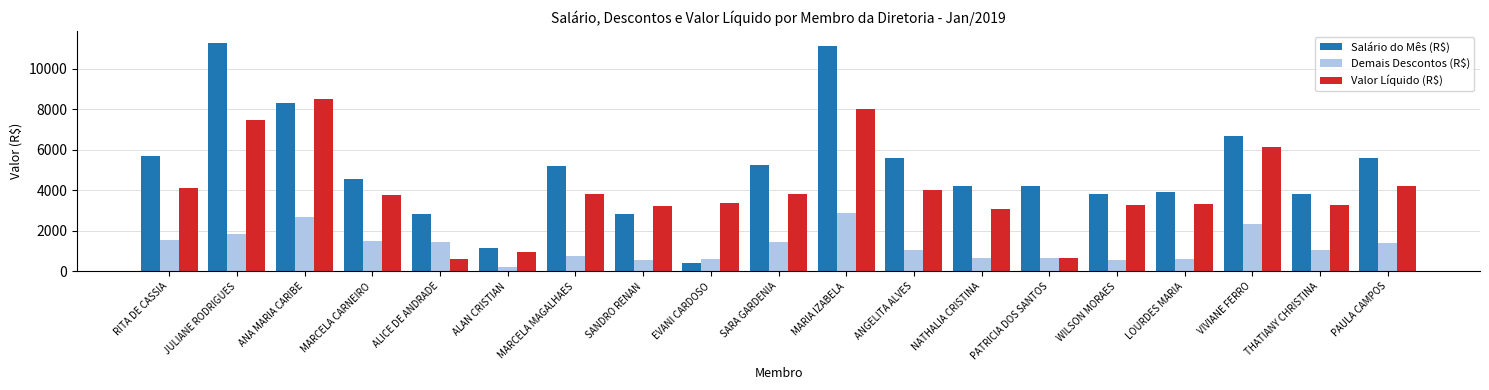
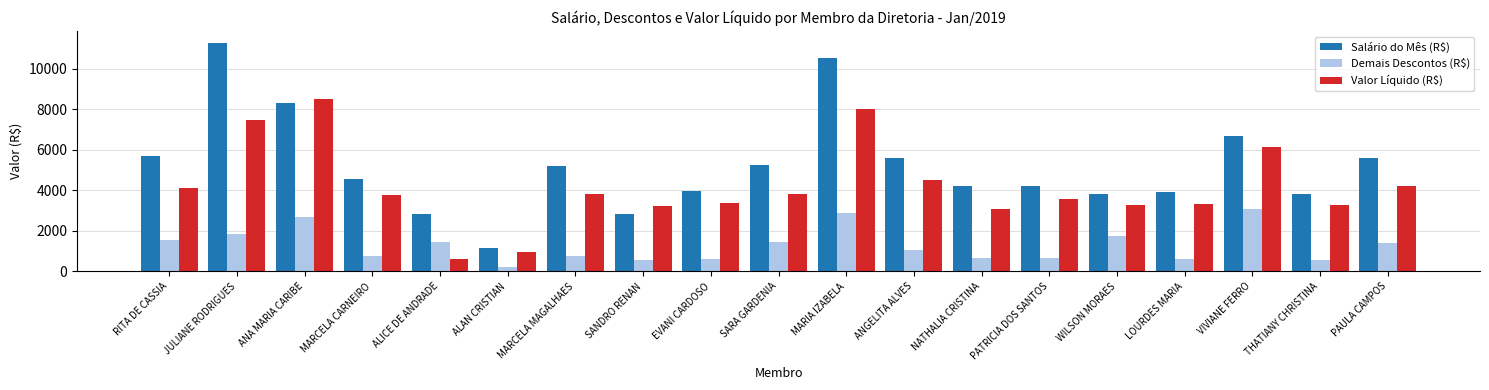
Demais Descontos (R$), MARCELA CARNEIRO: 1500 -> 800
Salário do Mês (R$), EVANI CARDOSO: 400 -> 4000
Salário do Mês (R$), MARIA IZABELA: 11100 -> 10500
Valor Líquido (R$), ANGELITA ALVES: 4000 -> 4500
Valor Líquido (R$), PATRICIA DOS SANTOS: 700 -> 3500
Demais Descontos (R$), WILSON MORAES: 600 -> 1700
Demais Descontos (R$), VIVIANE FERRO: 2400 -> 3100
Demais Descontos (R$), THATIANY CHRISTINA: 1100 -> 500
